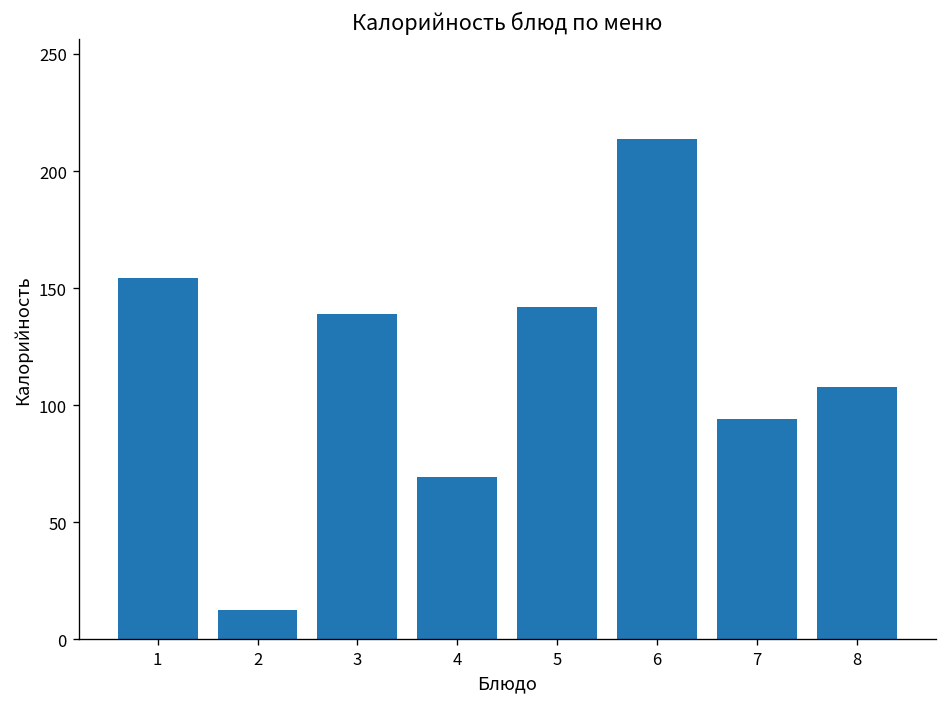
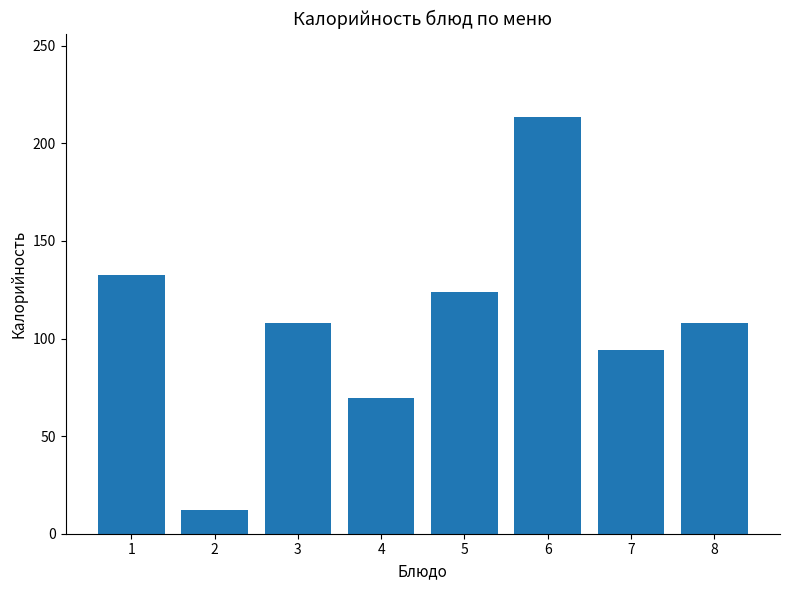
1: 154 -> 132
3: 139 -> 108
5: 142 -> 124
